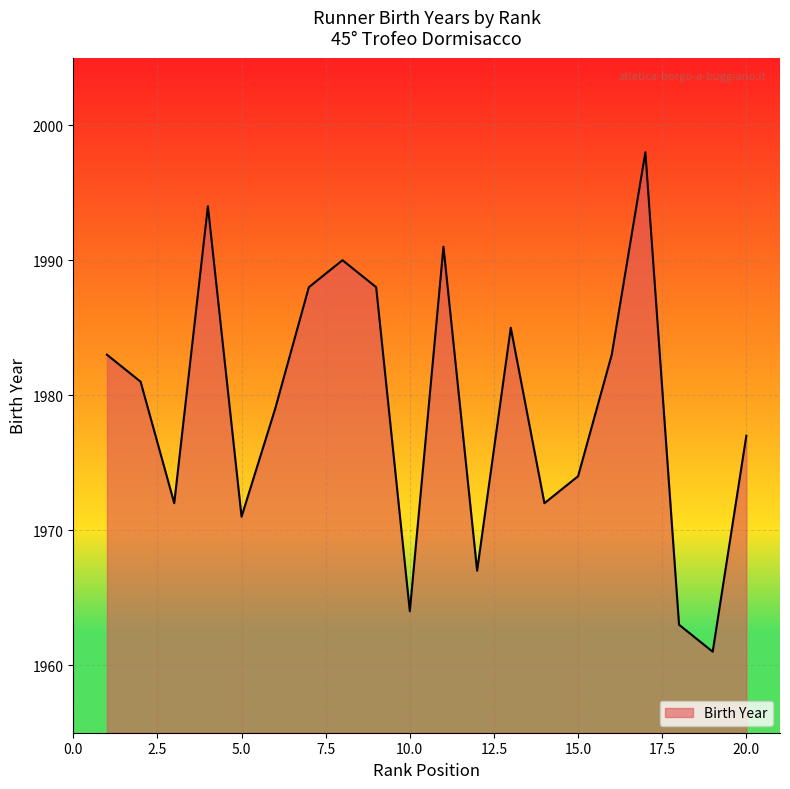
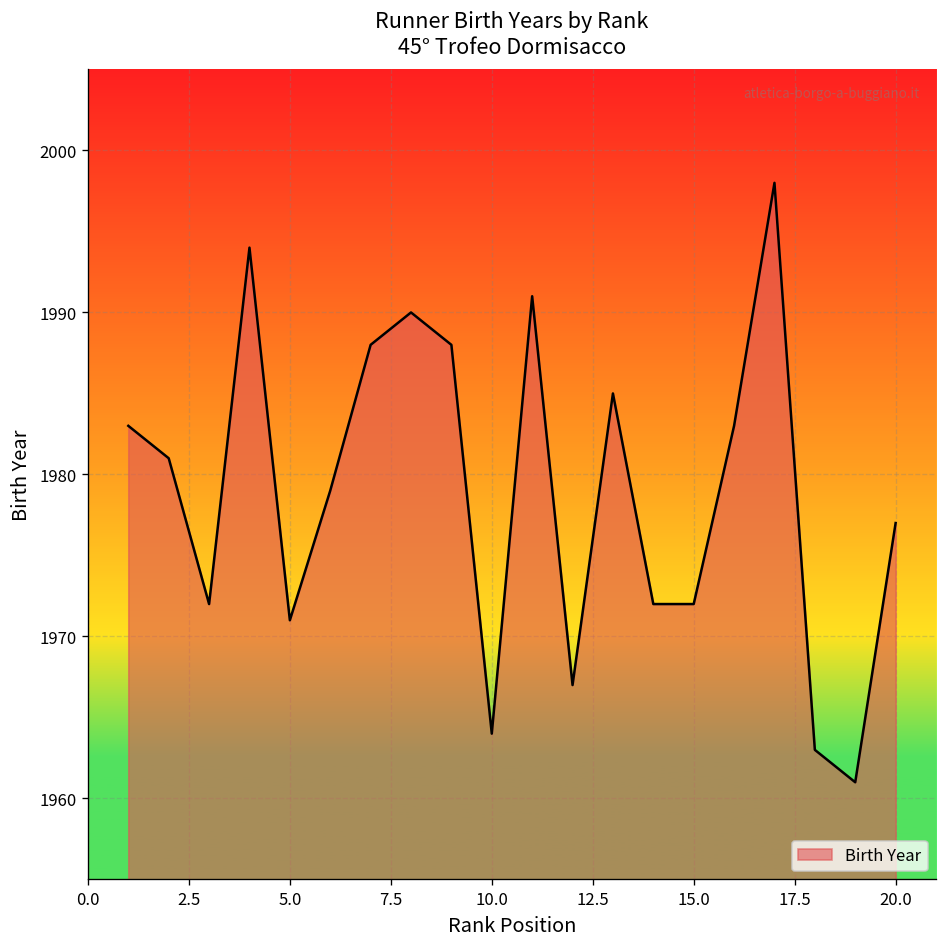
15.0: 1974 -> 1972
